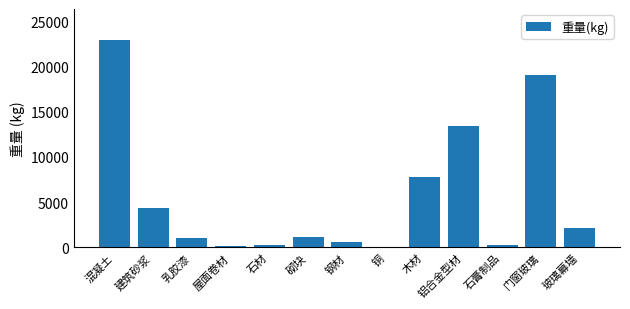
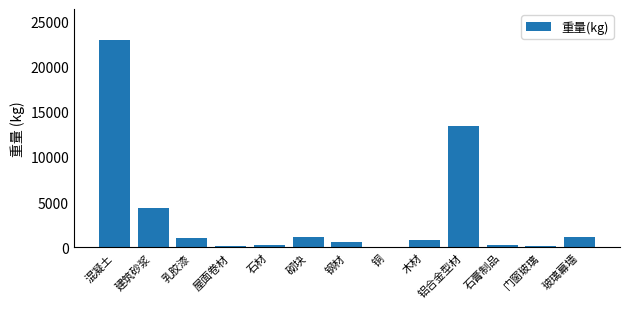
木材: 8000 -> 1000
门窗玻璃: 19000 -> 0
玻璃幕墙: 2000 -> 1000
